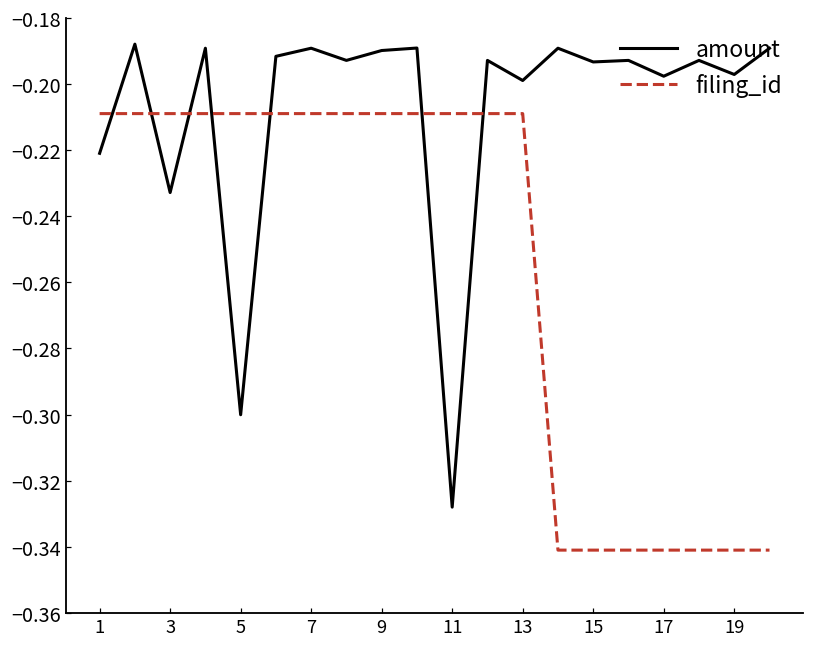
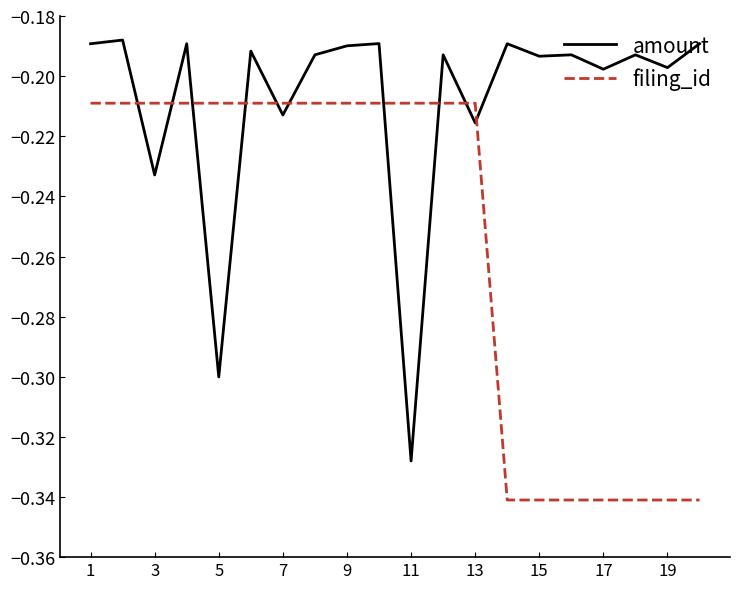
amount, 1: -0.221 -> -0.189
amount, 7: -0.189 -> -0.213
amount, 13: -0.199 -> -0.216
